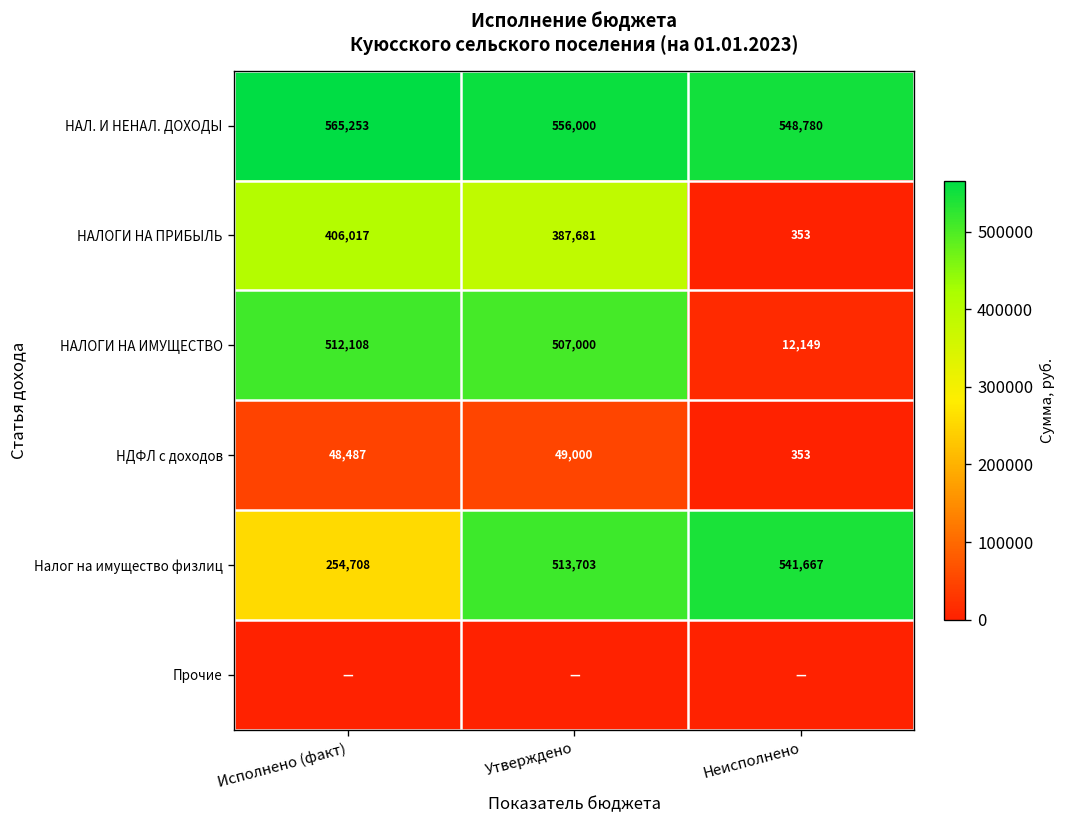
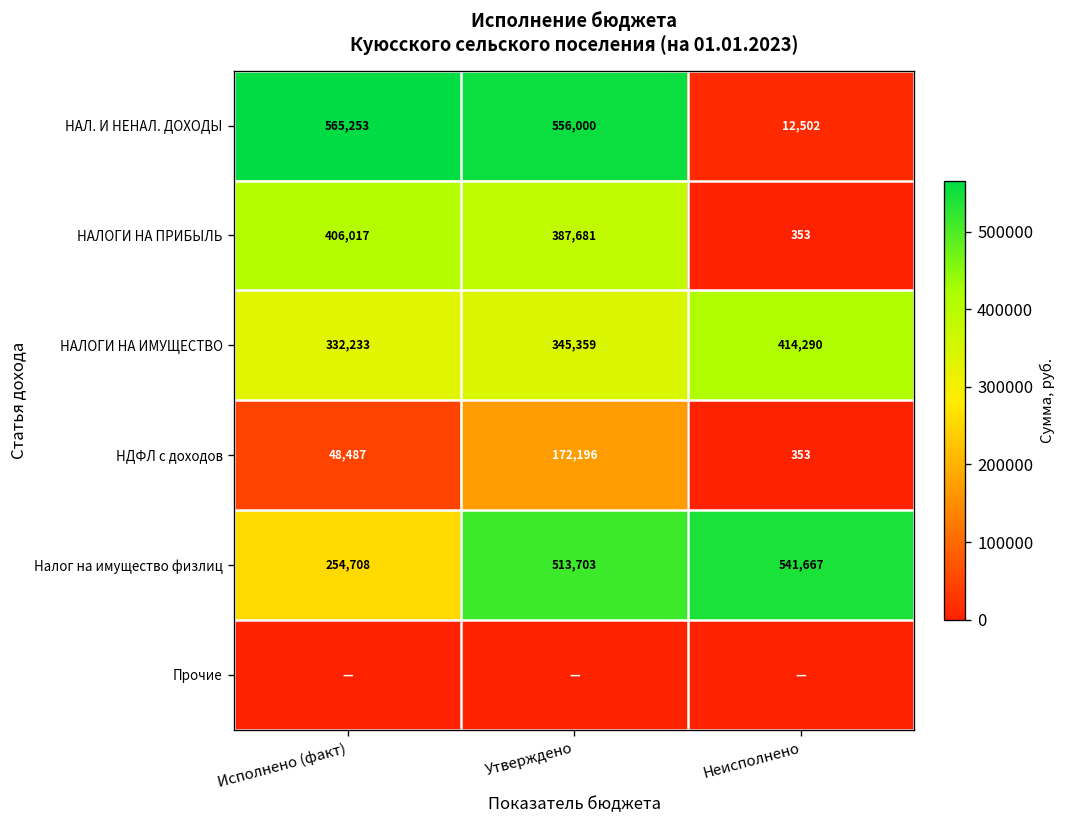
НАЛ. И НЕНАЛ. ДОХОДЫ, Неисполнено: 548,780 -> 12,502
НАЛОГИ НА ИМУЩЕСТВО, Исполнено (факт): 512,108 -> 332,233
НАЛОГИ НА ИМУЩЕСТВО, Утверждено: 507,000 -> 345,359
НАЛОГИ НА ИМУЩЕСТВО, Неисполнено: 12,149 -> 414,290
НДФЛ с доходов, Утверждено: 49,000 -> 172,196
